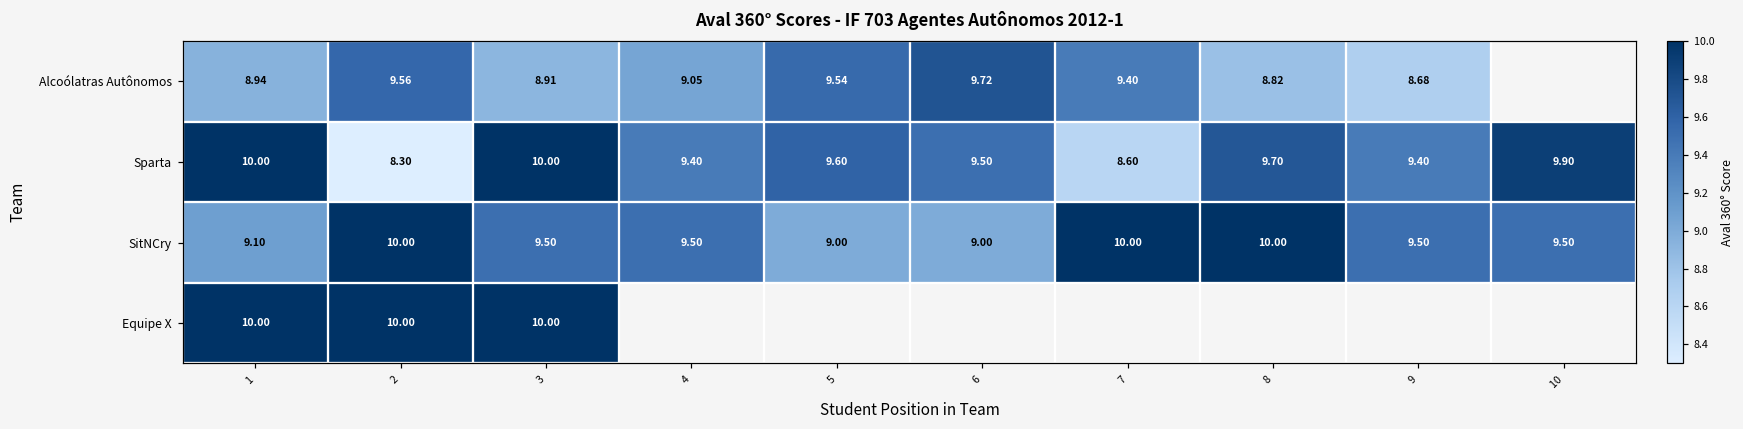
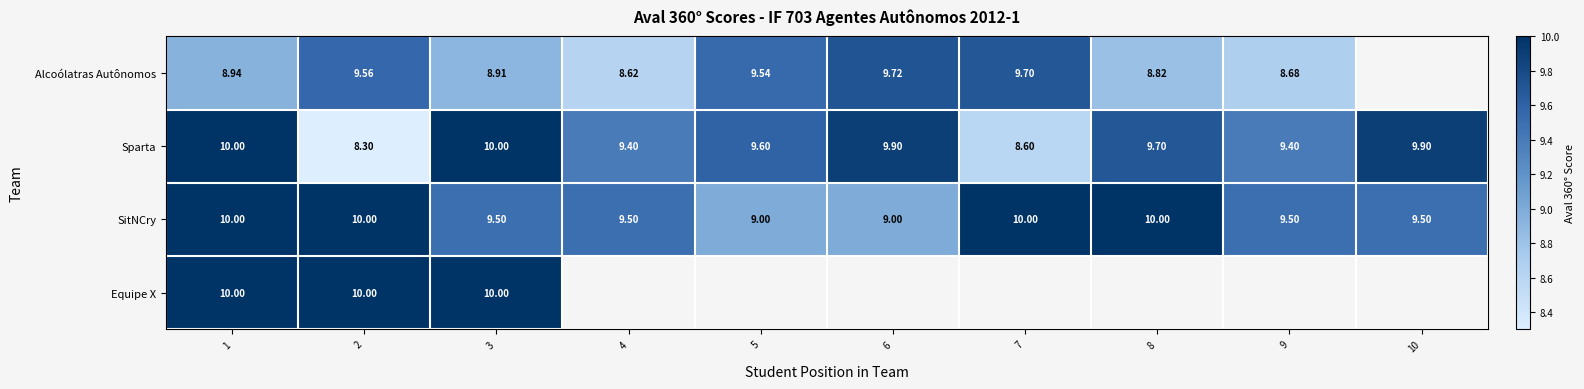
Alcoólatras Autônomos, 4: 9.05 -> 8.62
Alcoólatras Autônomos, 7: 9.40 -> 9.70
Sparta, 6: 9.50 -> 9.90
SitNCry, 1: 9.10 -> 10.00
